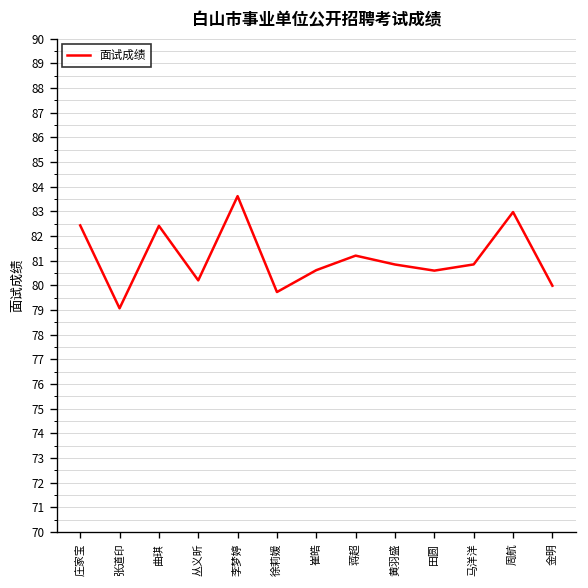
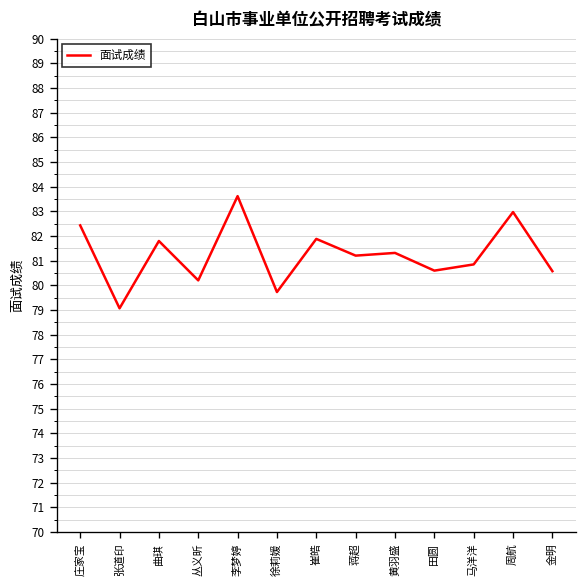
曲琪: 82.4 -> 81.8
崔皓: 80.6 -> 81.9
黄羽盛: 80.8 -> 81.3
金明: 80.0 -> 80.6
